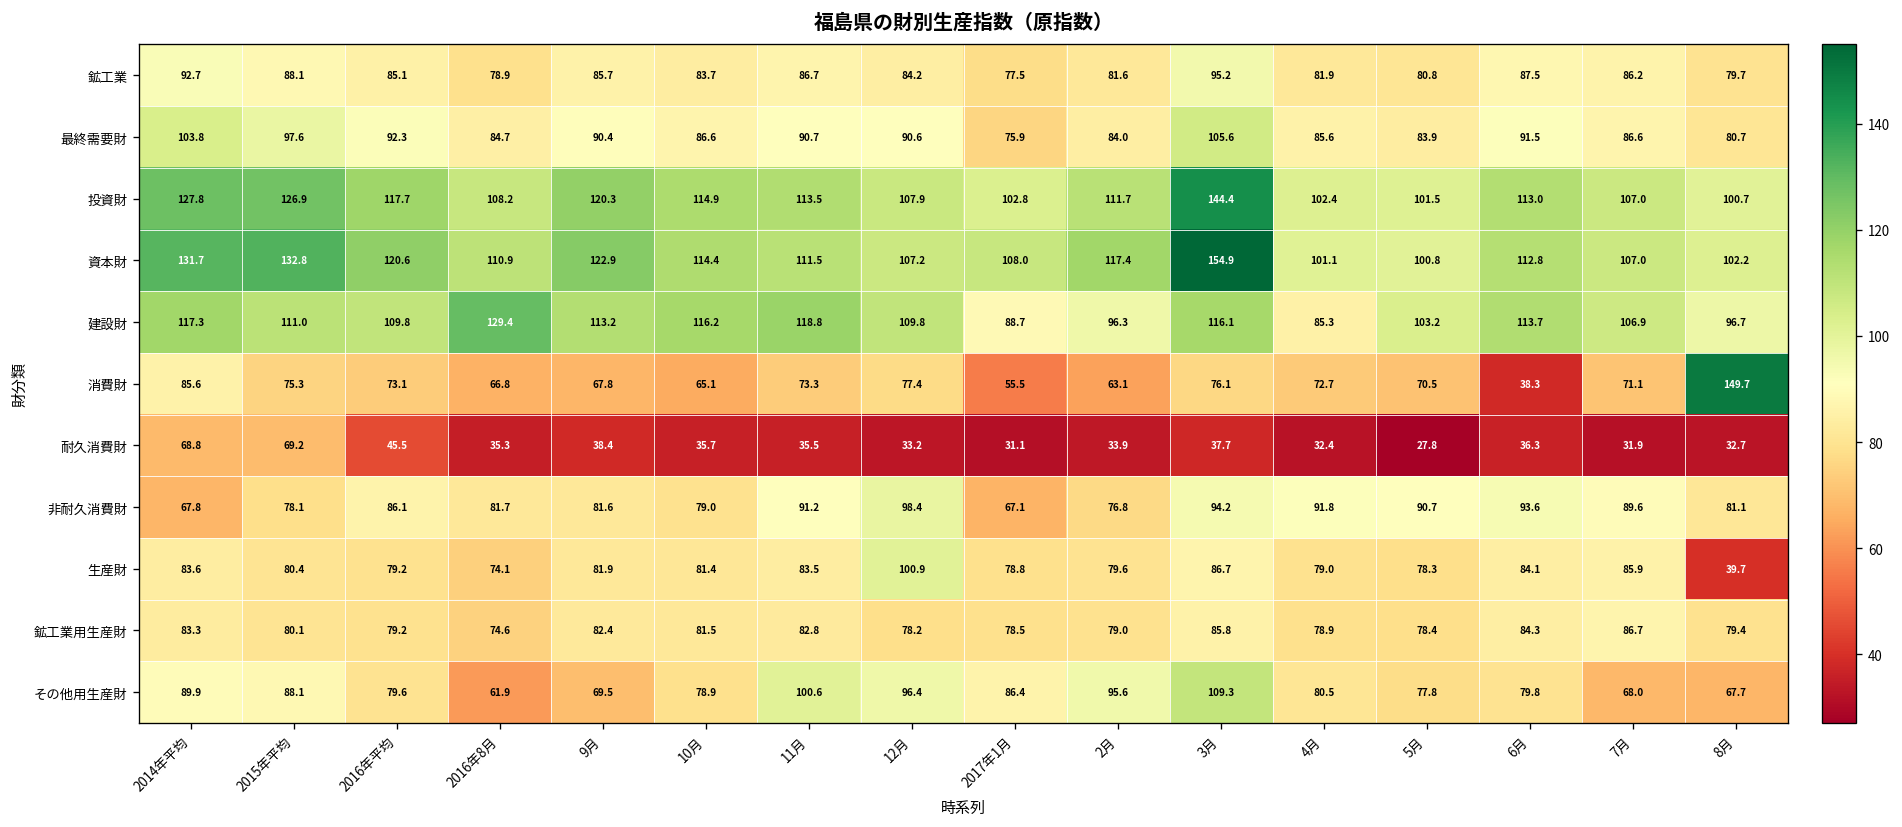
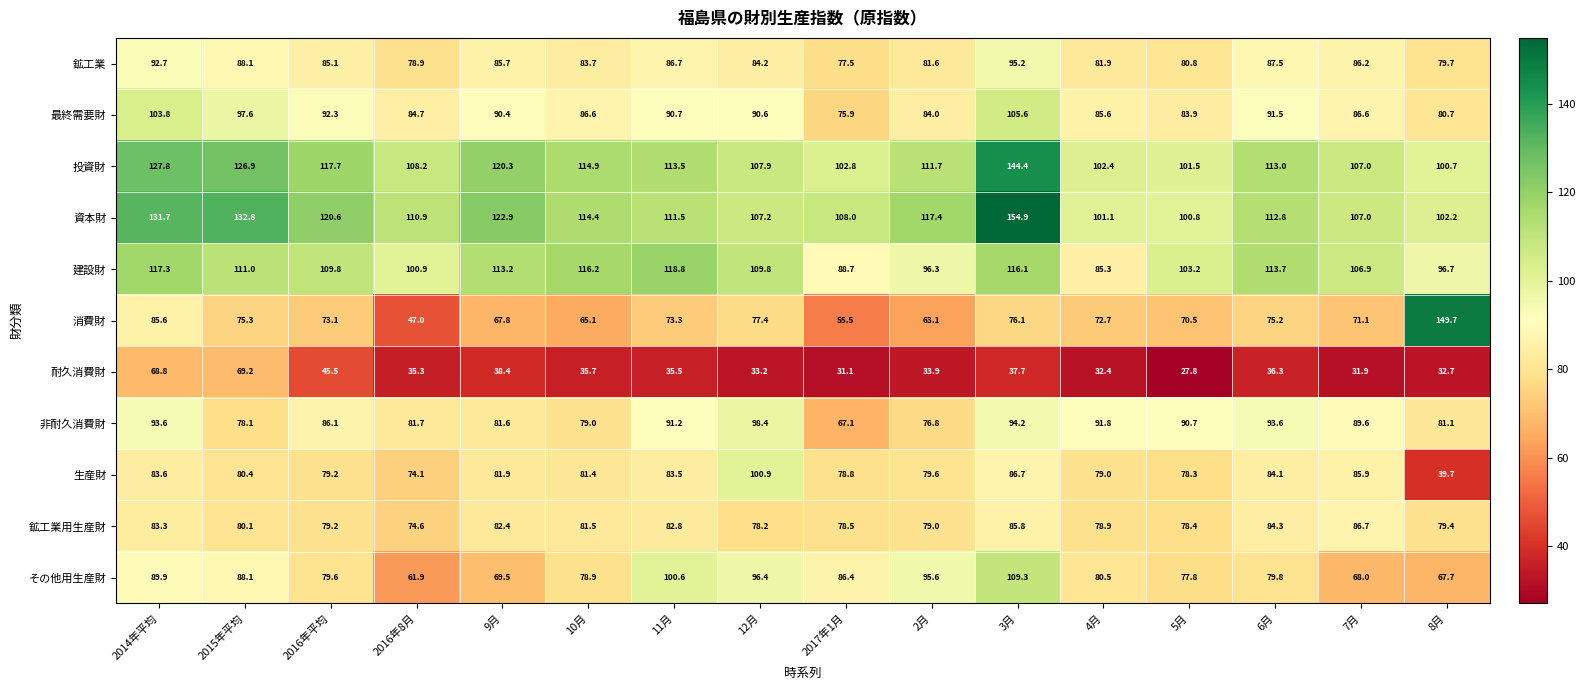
建設財, 2016年8月: 129.4 -> 100.9
消費財, 2016年8月: 66.8 -> 47.0
消費財, 6月: 38.3 -> 75.2
非耐久消費財, 2014年平均: 67.8 -> 93.6
